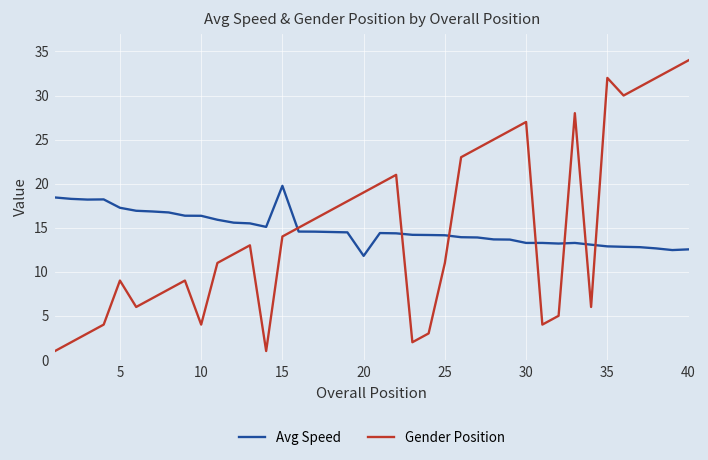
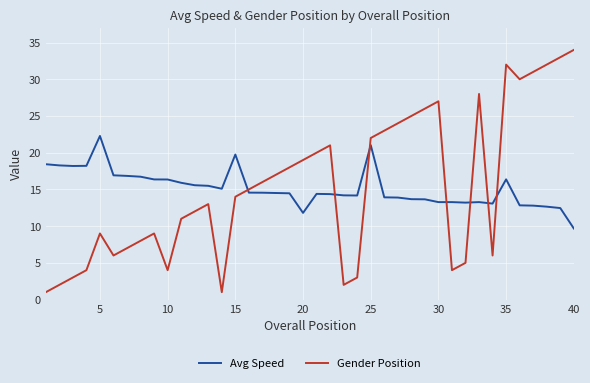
Avg Speed, 5: 17 -> 22
Avg Speed, 25: 14 -> 21
Gender Position, 25: 11 -> 22
Avg Speed, 35: 13 -> 16
Avg Speed, 40: 13 -> 10
